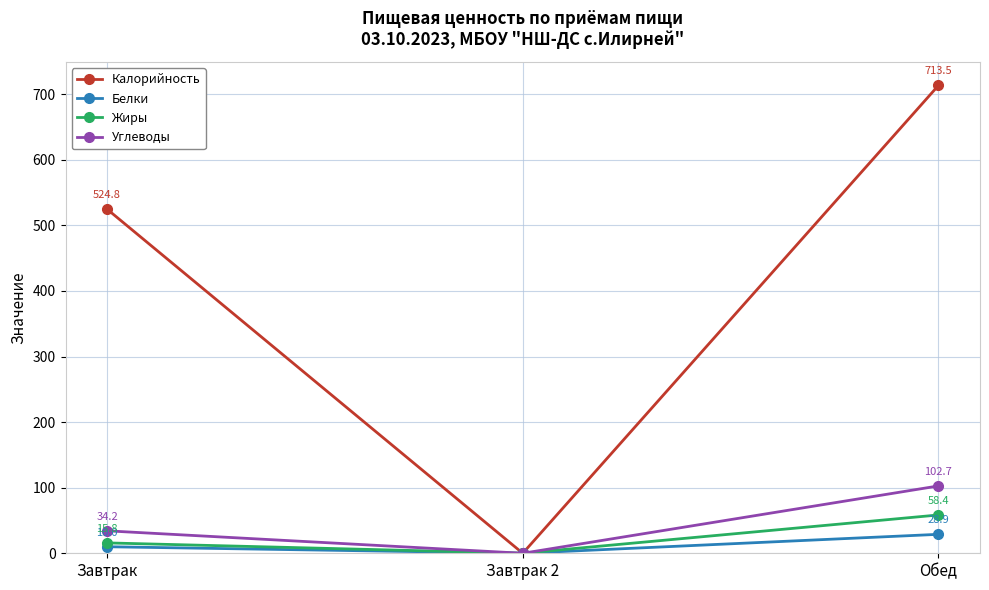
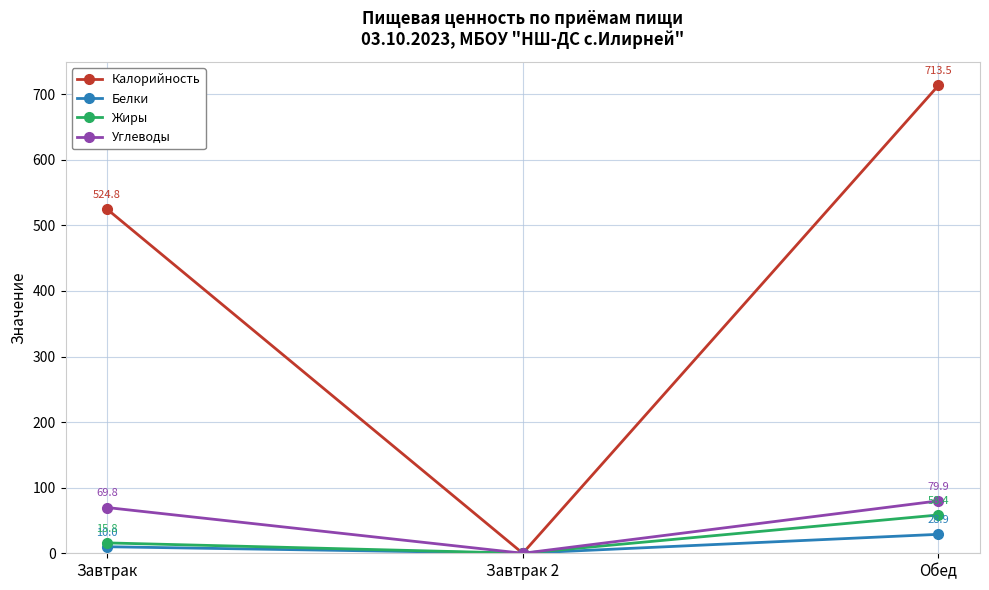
Углеводы, Завтрак: 34.2 -> 69.8
Углеводы, Обед: 102.7 -> 79.9
